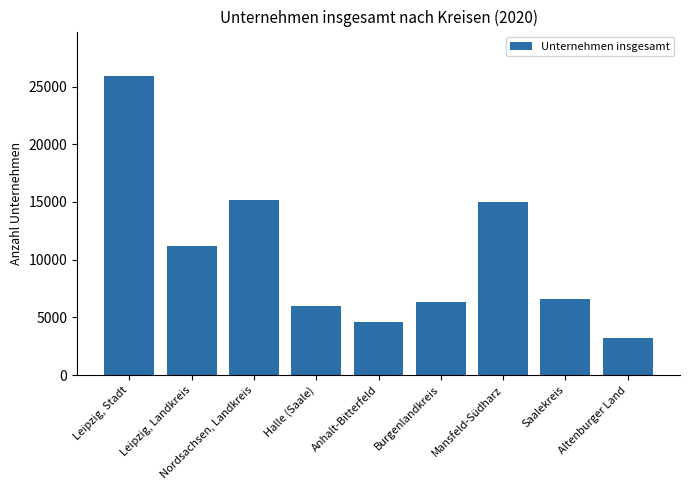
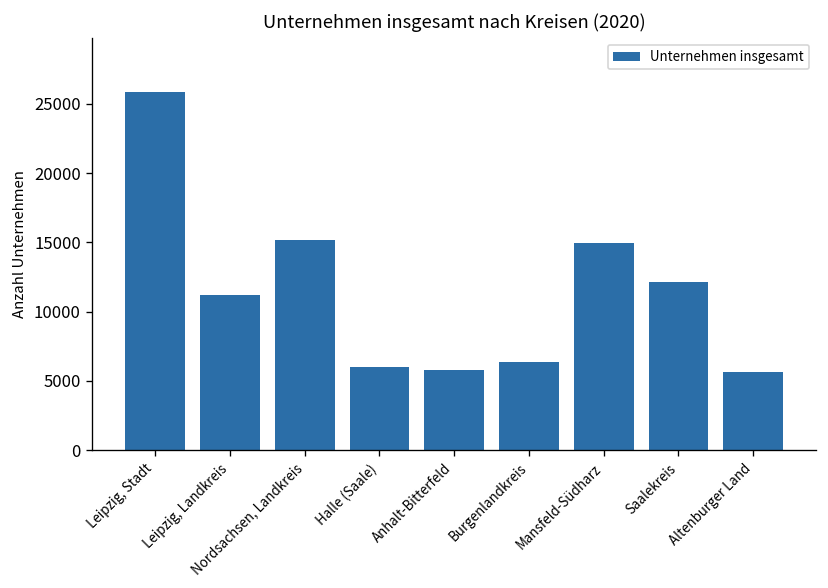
Anhalt-Bitterfeld: 4600 -> 5800
Saalekreis: 6600 -> 12100
Altenburger Land: 3200 -> 5600
